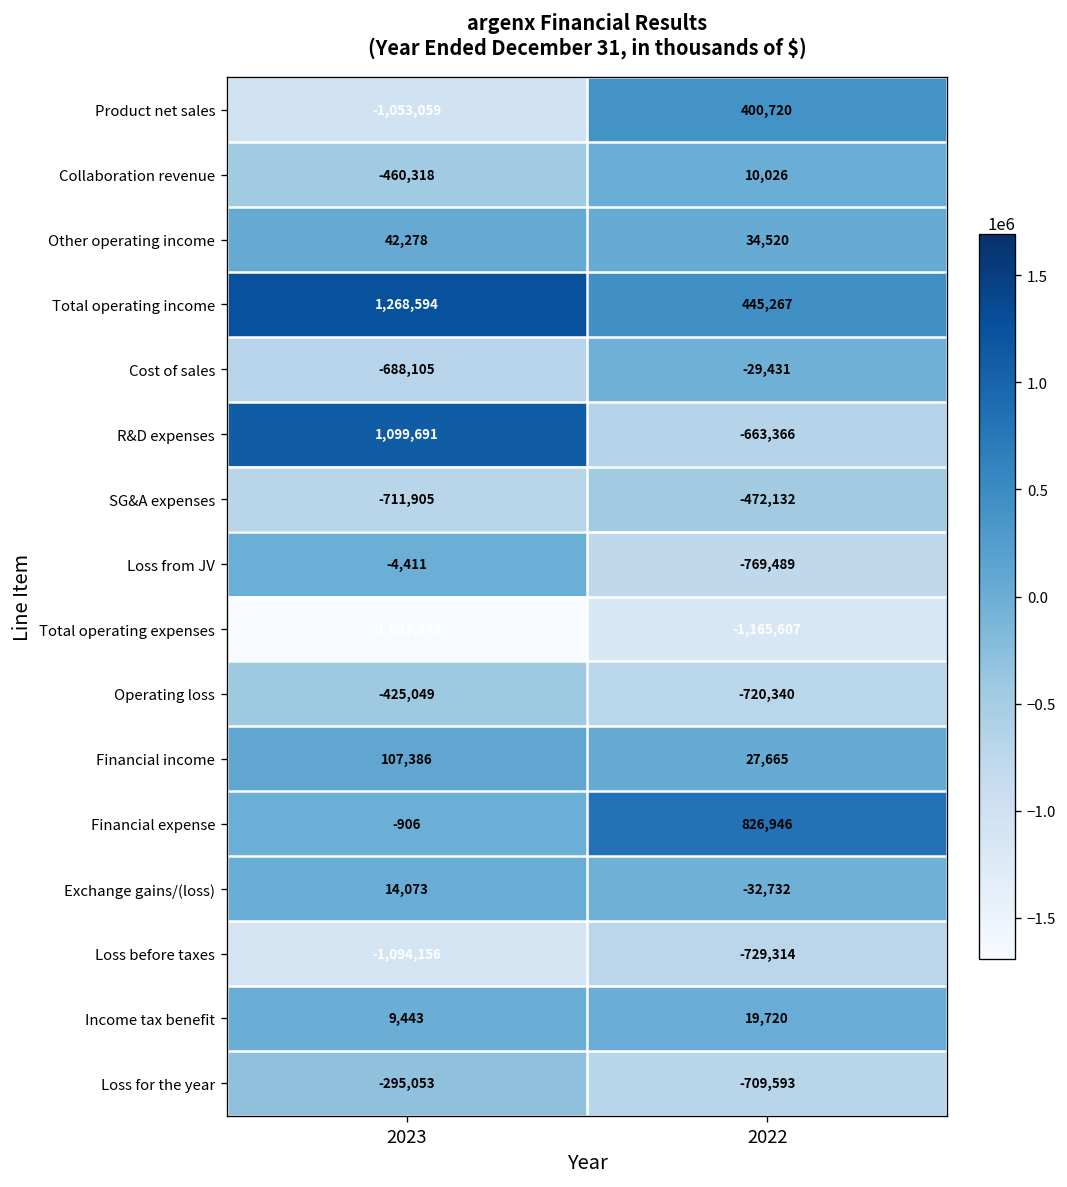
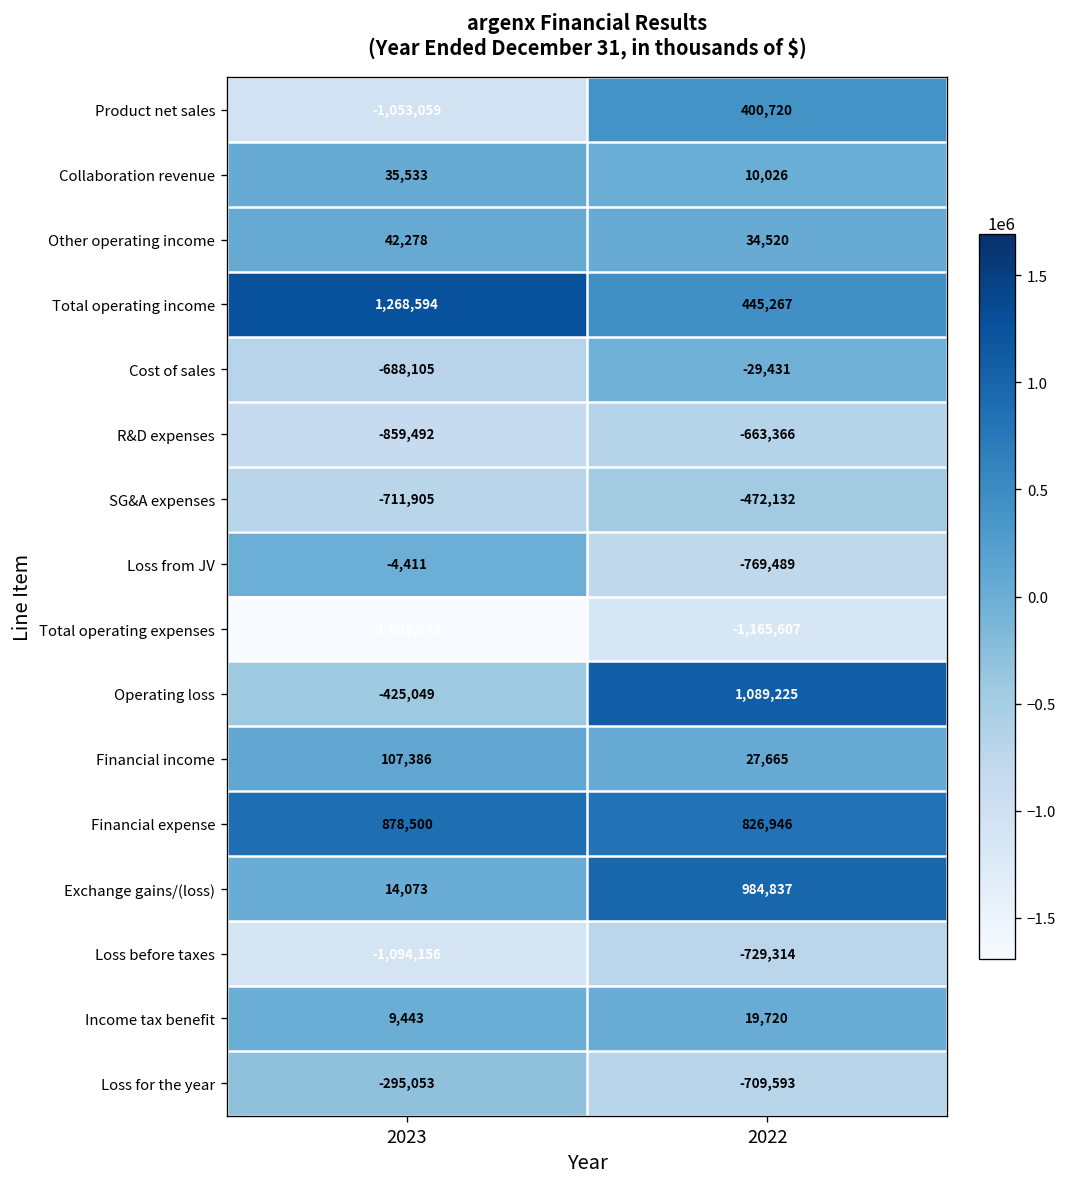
Collaboration revenue, 2023: -460,318 -> 35,533
R&D expenses, 2023: 1,099,691 -> -859,492
Operating loss, 2022: -720,340 -> 1,089,225
Financial expense, 2023: -906 -> 878,500
Exchange gains/(loss), 2022: -32,732 -> 984,837
